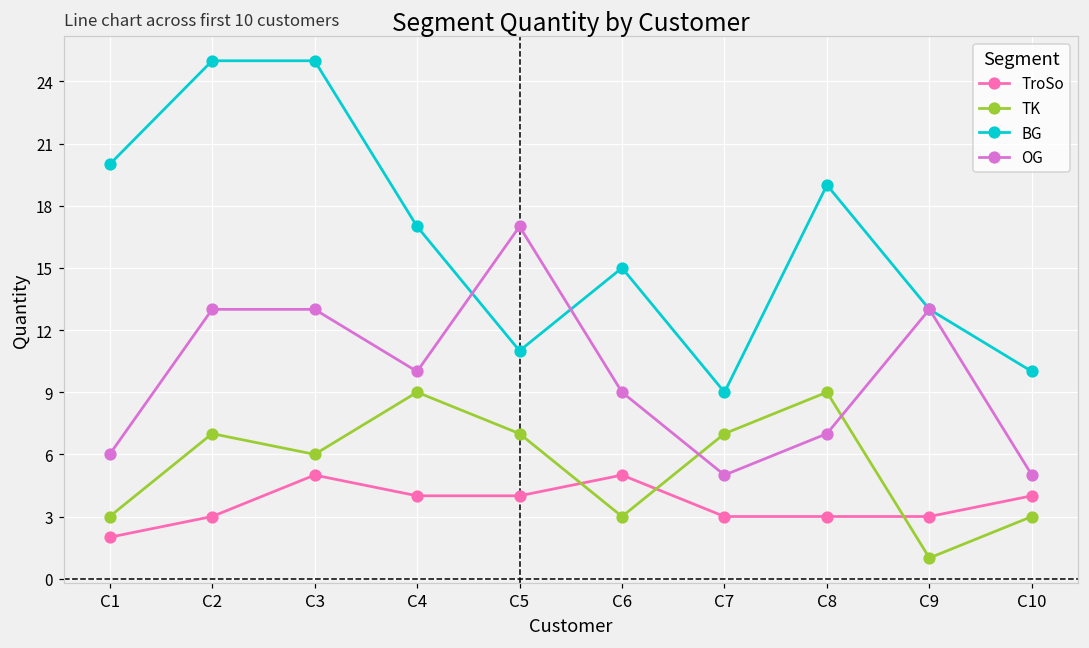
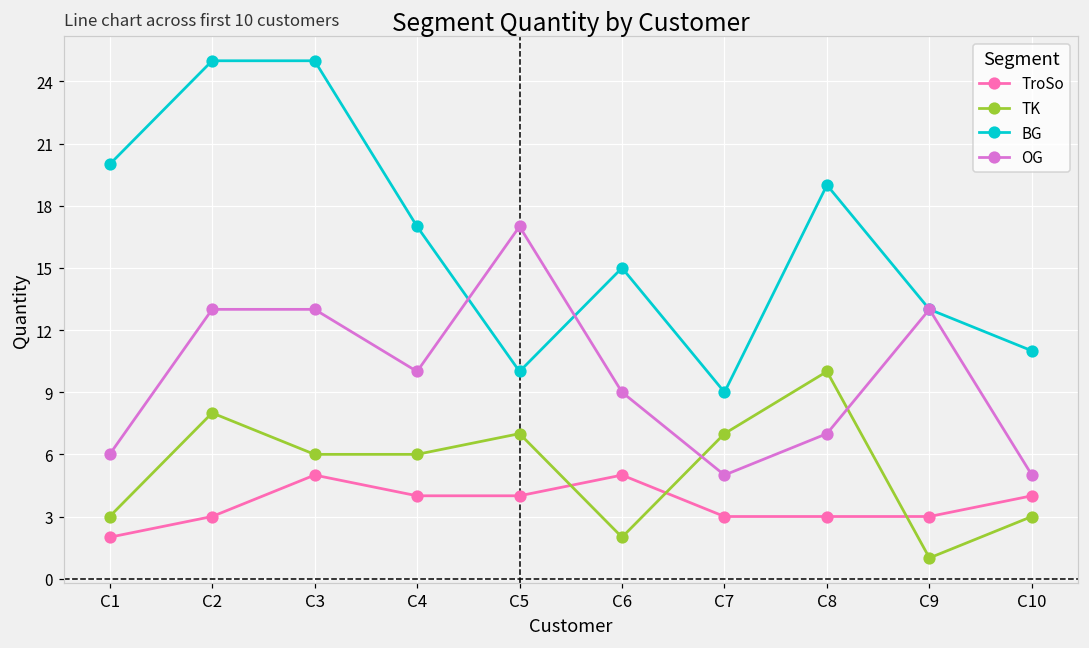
TK, C2: 7 -> 8
TK, C4: 9 -> 6
BG, C5: 11 -> 10
TK, C6: 3 -> 2
TK, C8: 9 -> 10
BG, C10: 10 -> 11
